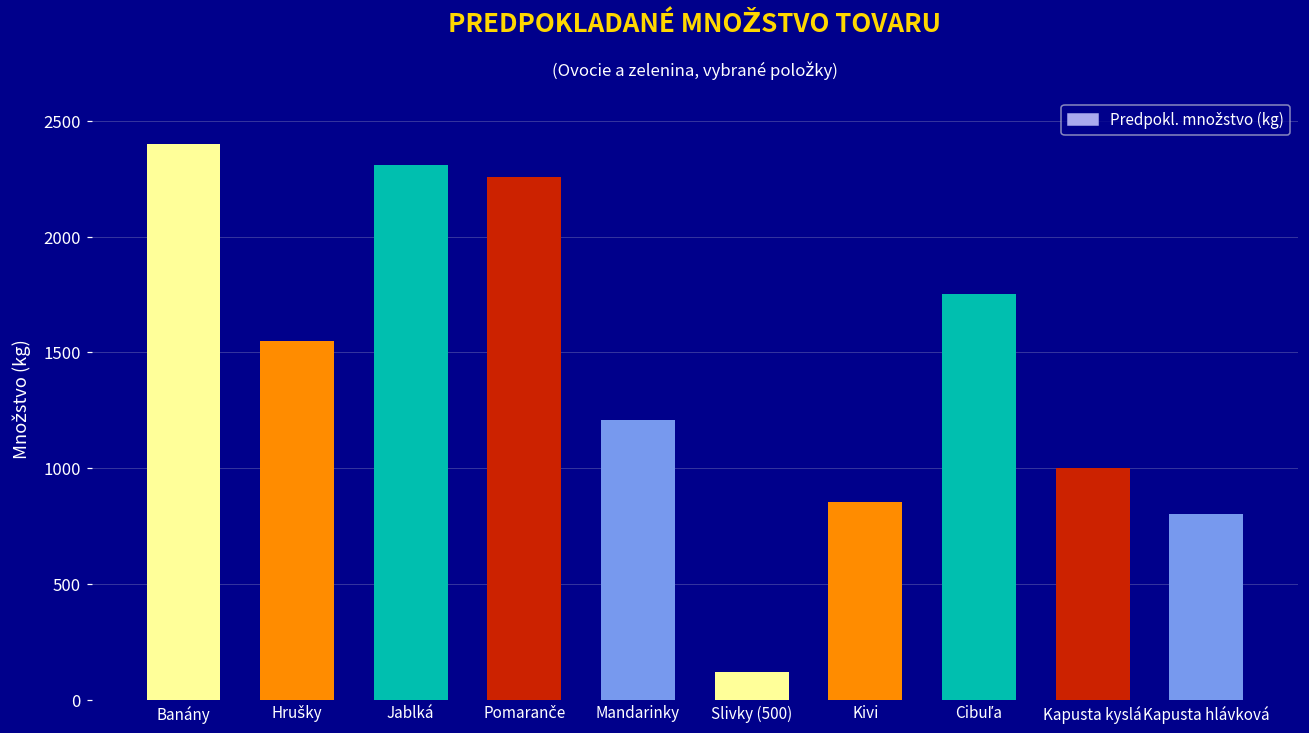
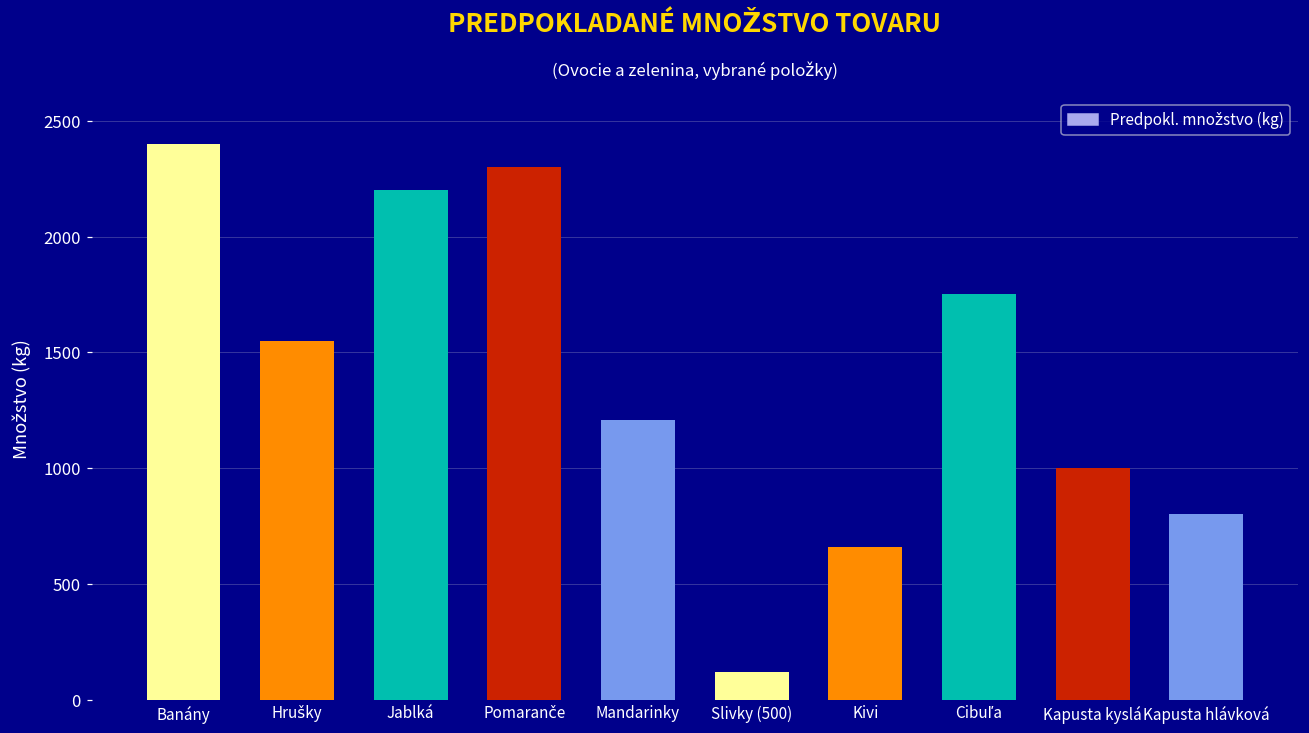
Jablká: 2310 -> 2200
Pomaranče: 2260 -> 2300
Kivi: 850 -> 660
